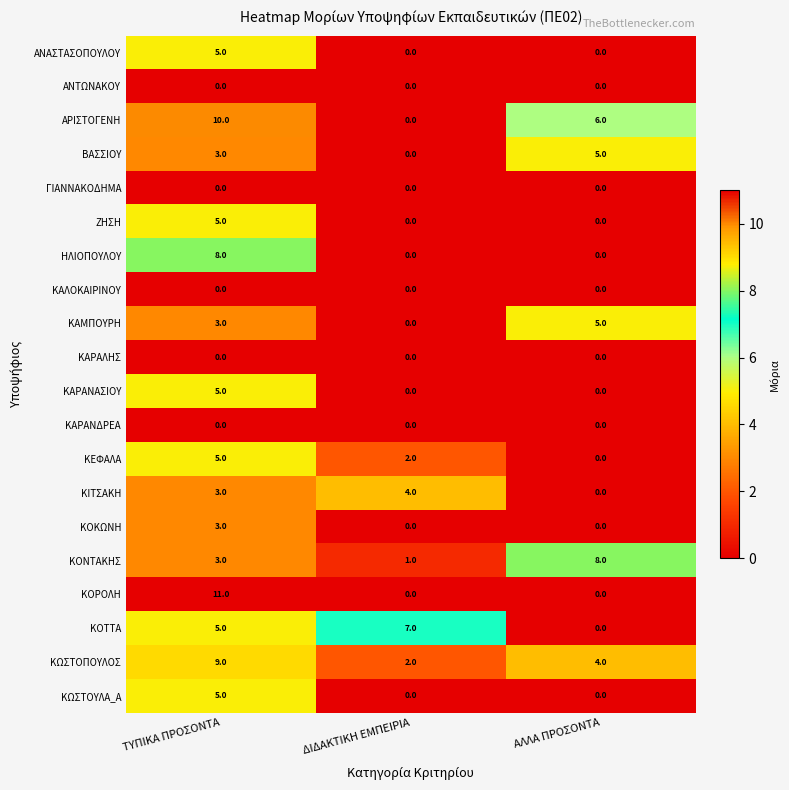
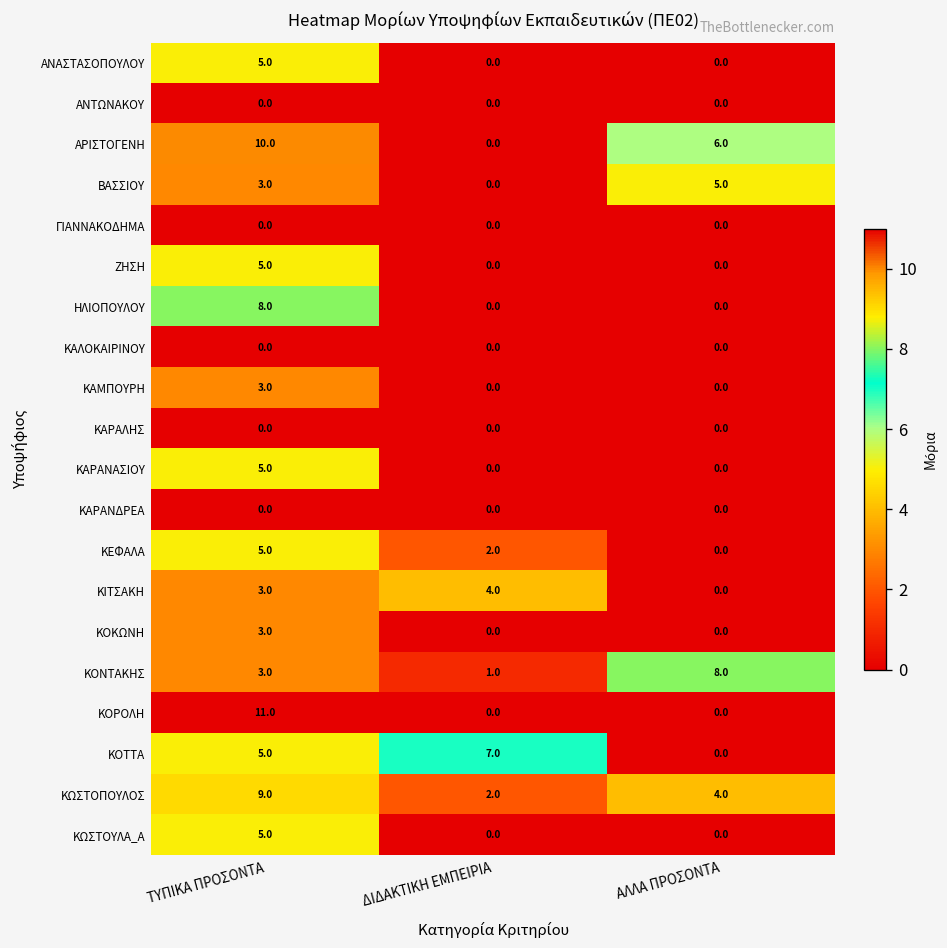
ΚΑΜΠΟΥΡΗ, ΑΛΛΑ ΠΡΟΣΟΝΤΑ: 5.0 -> 0.0
